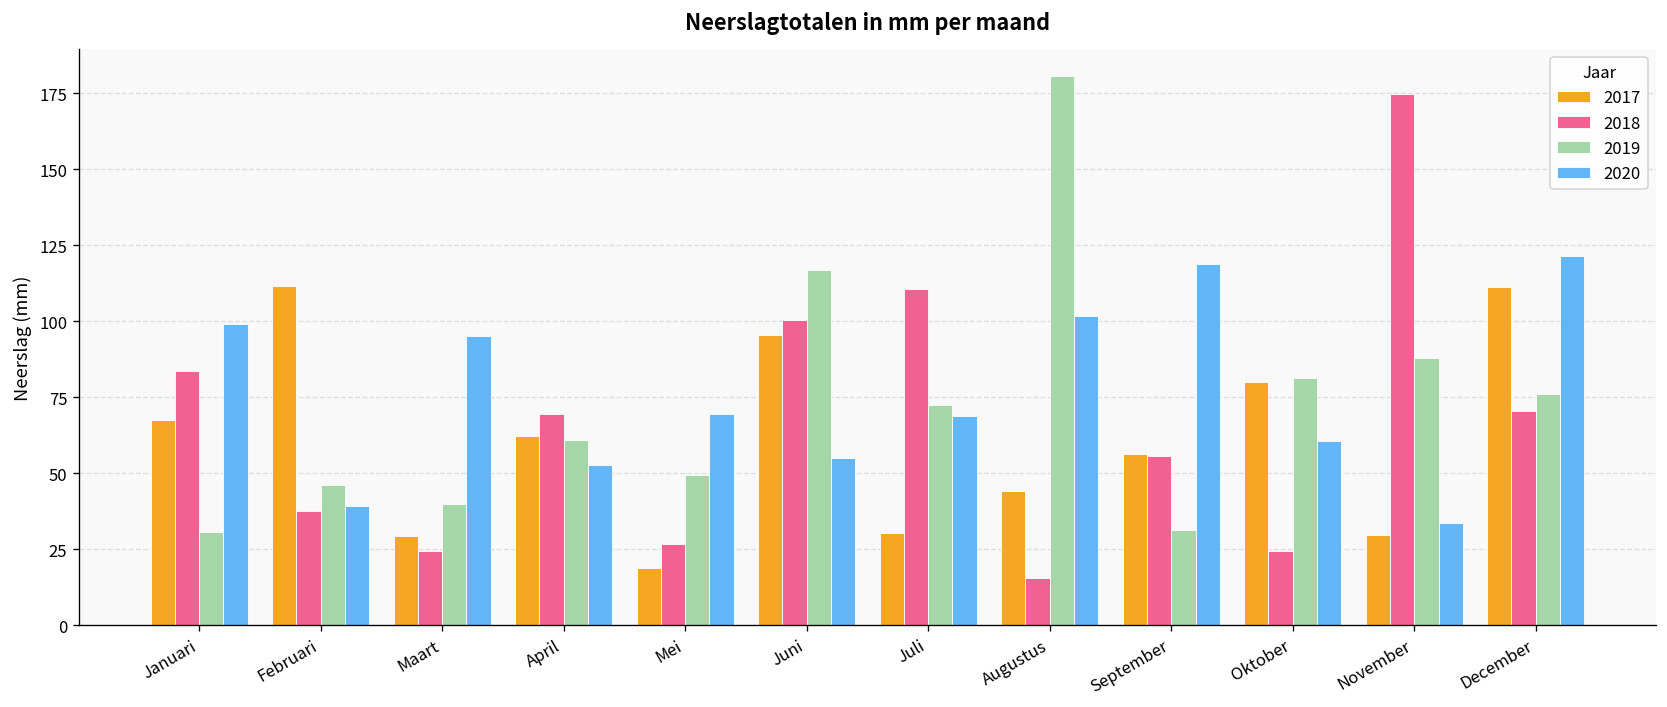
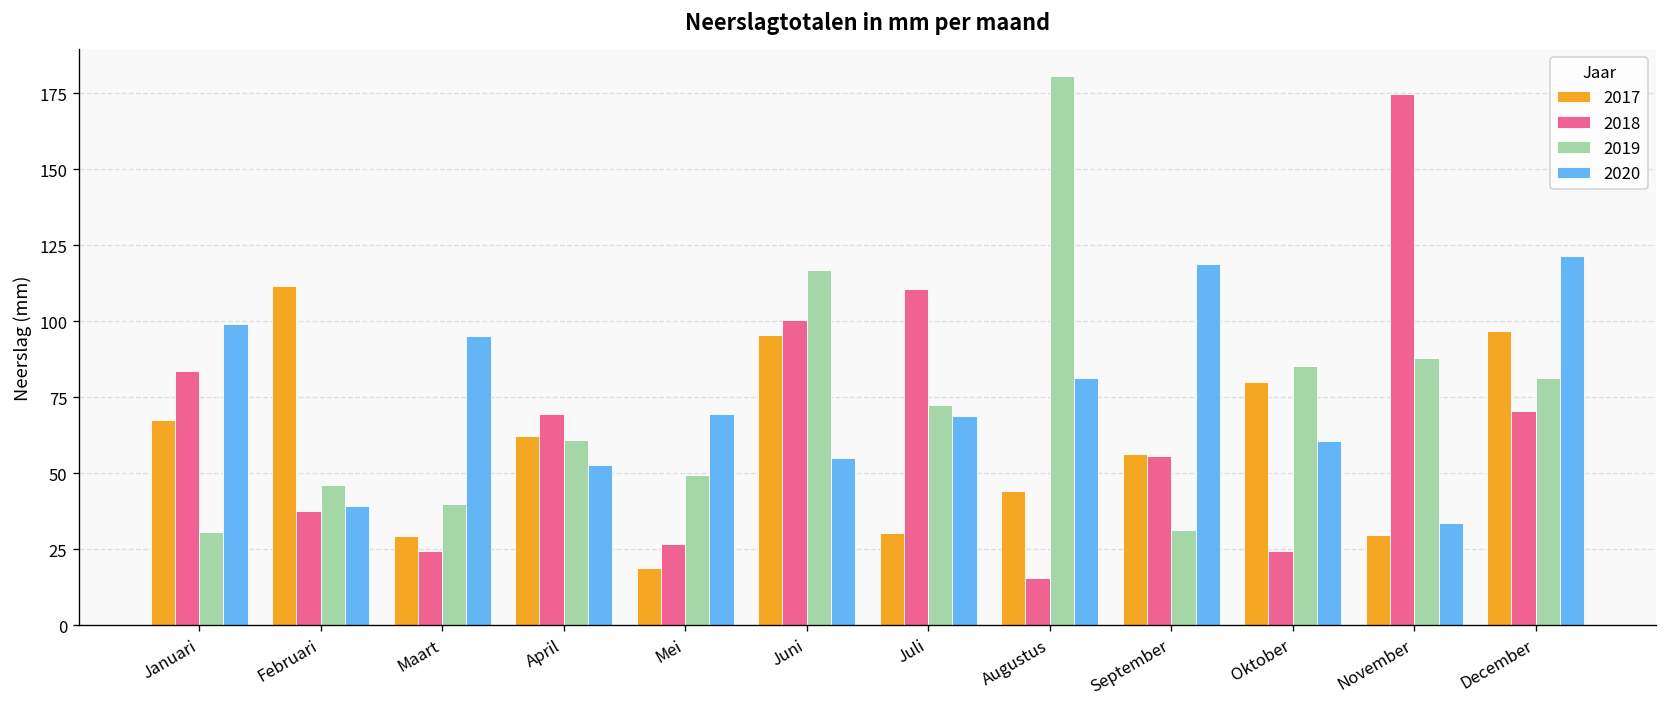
2020, Augustus: 102 -> 81
2019, Oktober: 81 -> 85
2017, December: 111 -> 97
2019, December: 76 -> 81
